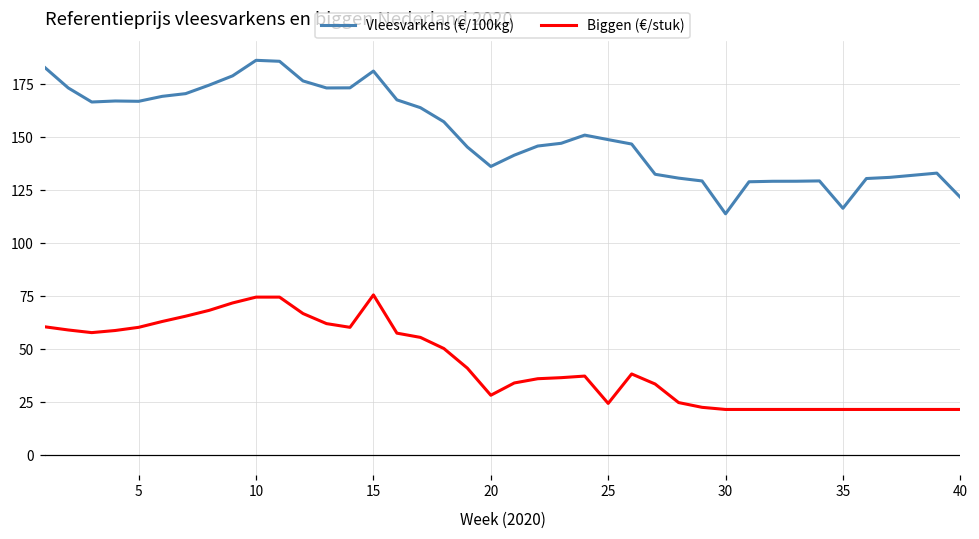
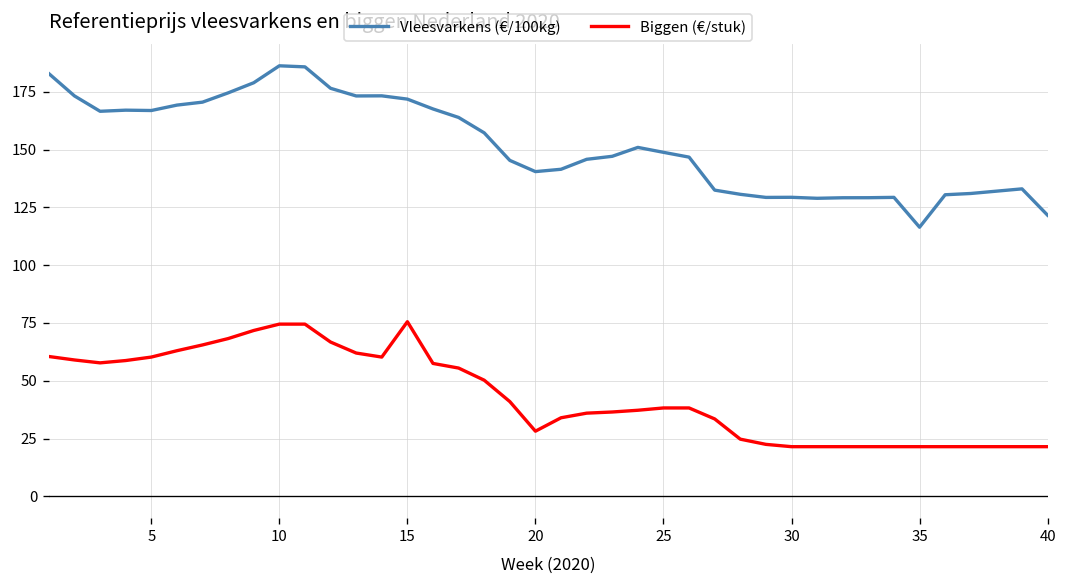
Vleesvarkens (€/100kg), 15: 181 -> 172
Vleesvarkens (€/100kg), 20: 136 -> 140
Biggen (€/stuk), 25: 24 -> 38
Vleesvarkens (€/100kg), 30: 114 -> 129
